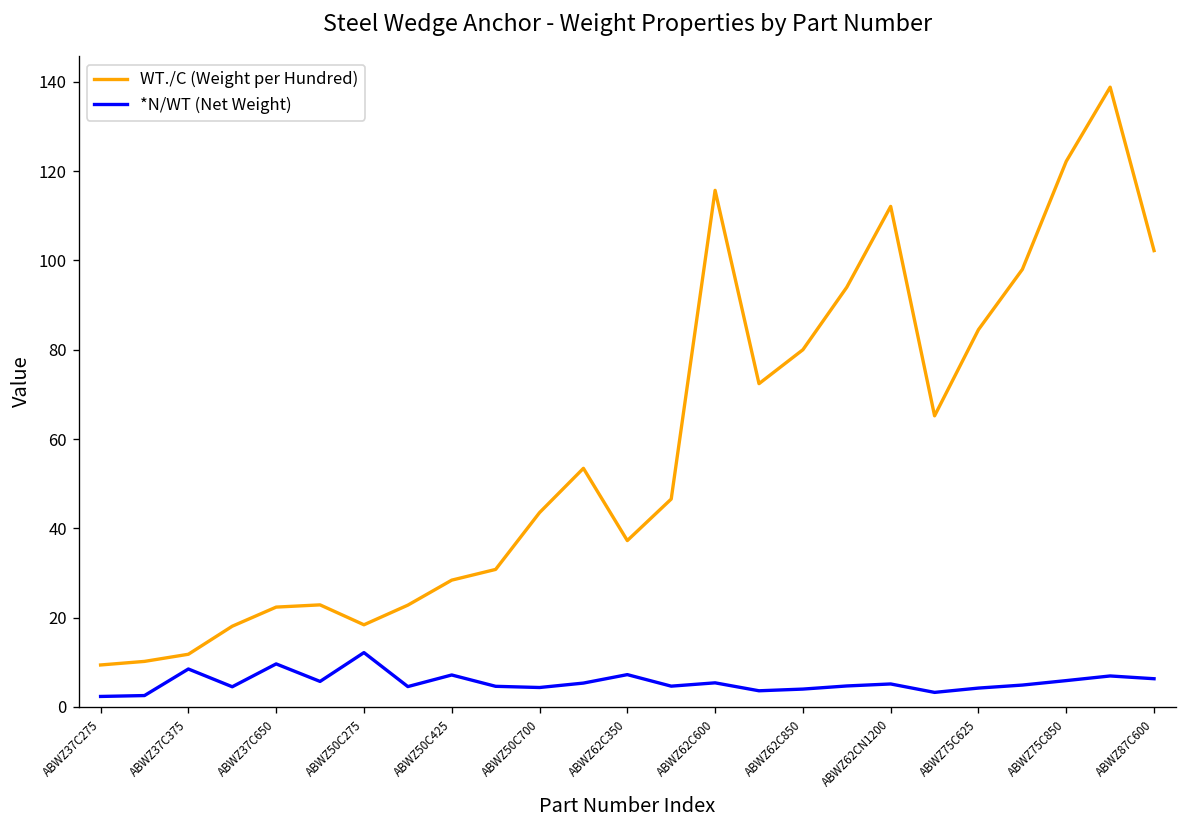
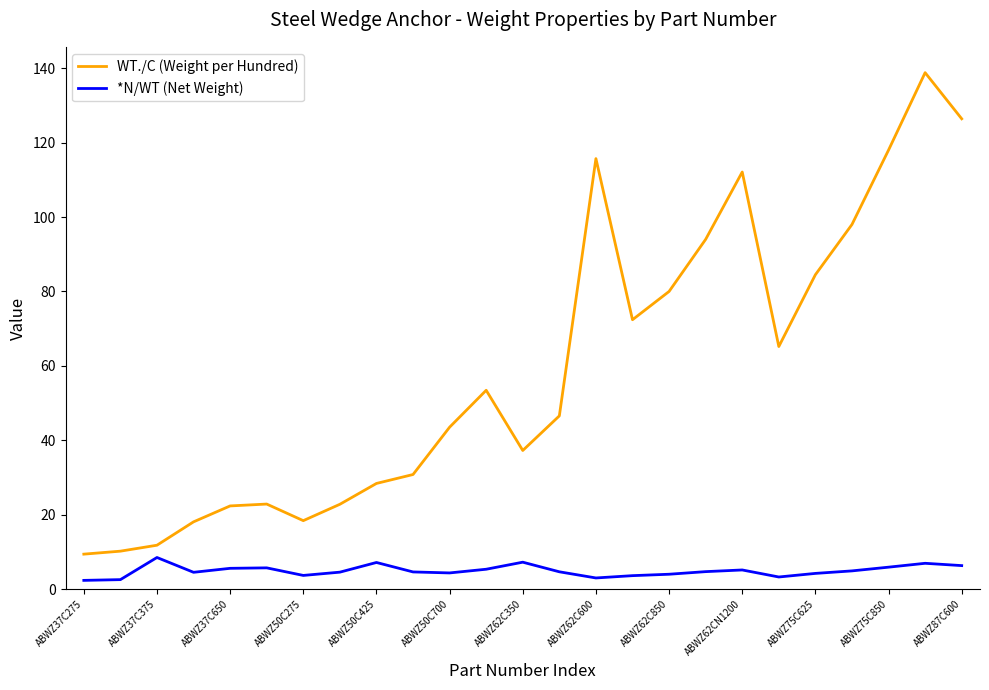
*N/WT (Net Weight), ABWZ37C650: 10 -> 6
*N/WT (Net Weight), ABWZ50C275: 12 -> 4
*N/WT (Net Weight), ABWZ62C600: 5 -> 3
WT./C (Weight per Hundred), ABWZ75C850: 122 -> 118
WT./C (Weight per Hundred), ABWZ87C600: 102 -> 126
